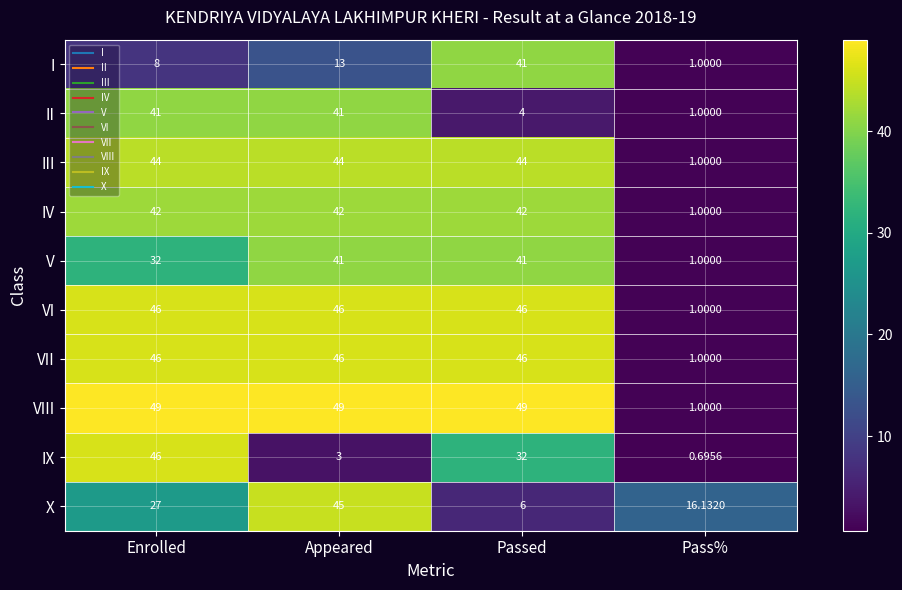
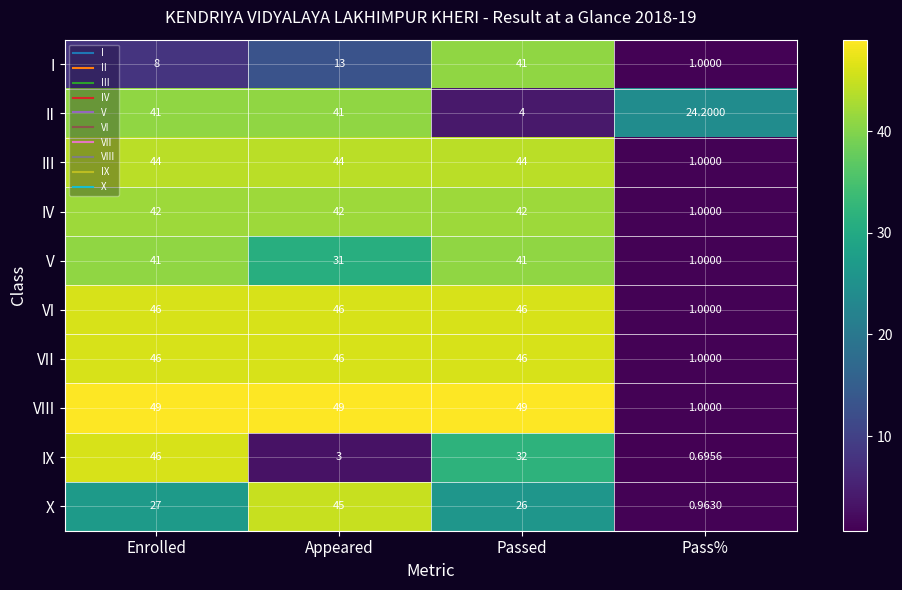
II, Pass%: 1.0000 -> 24.2000
V, Enrolled: 32 -> 41
V, Appeared: 41 -> 31
X, Passed: 6 -> 26
X, Pass%: 16.1320 -> 0.9630
